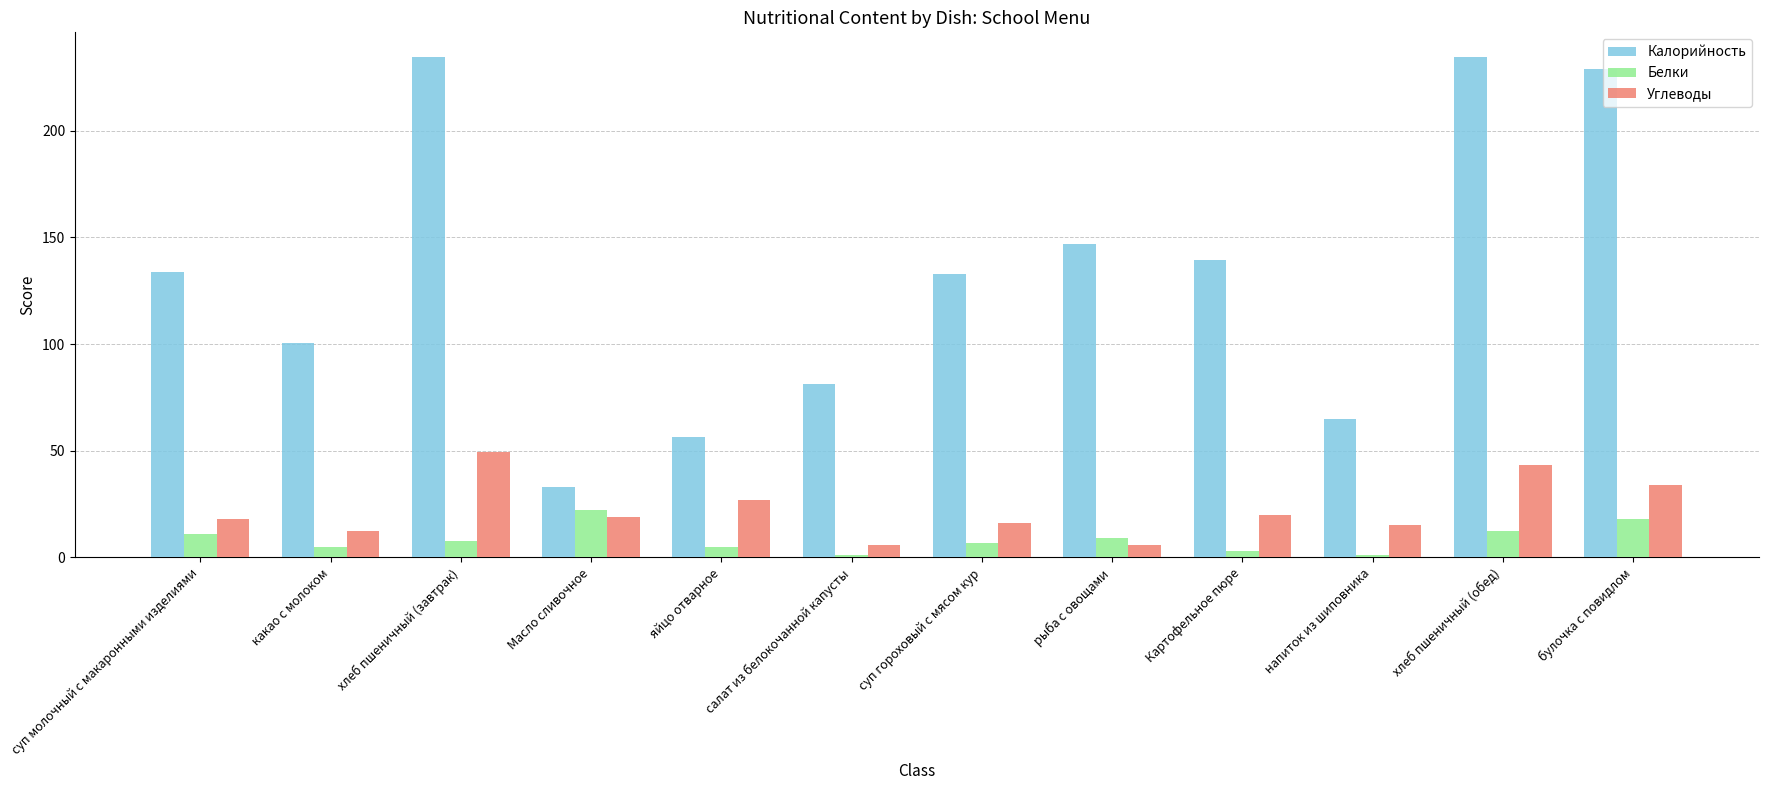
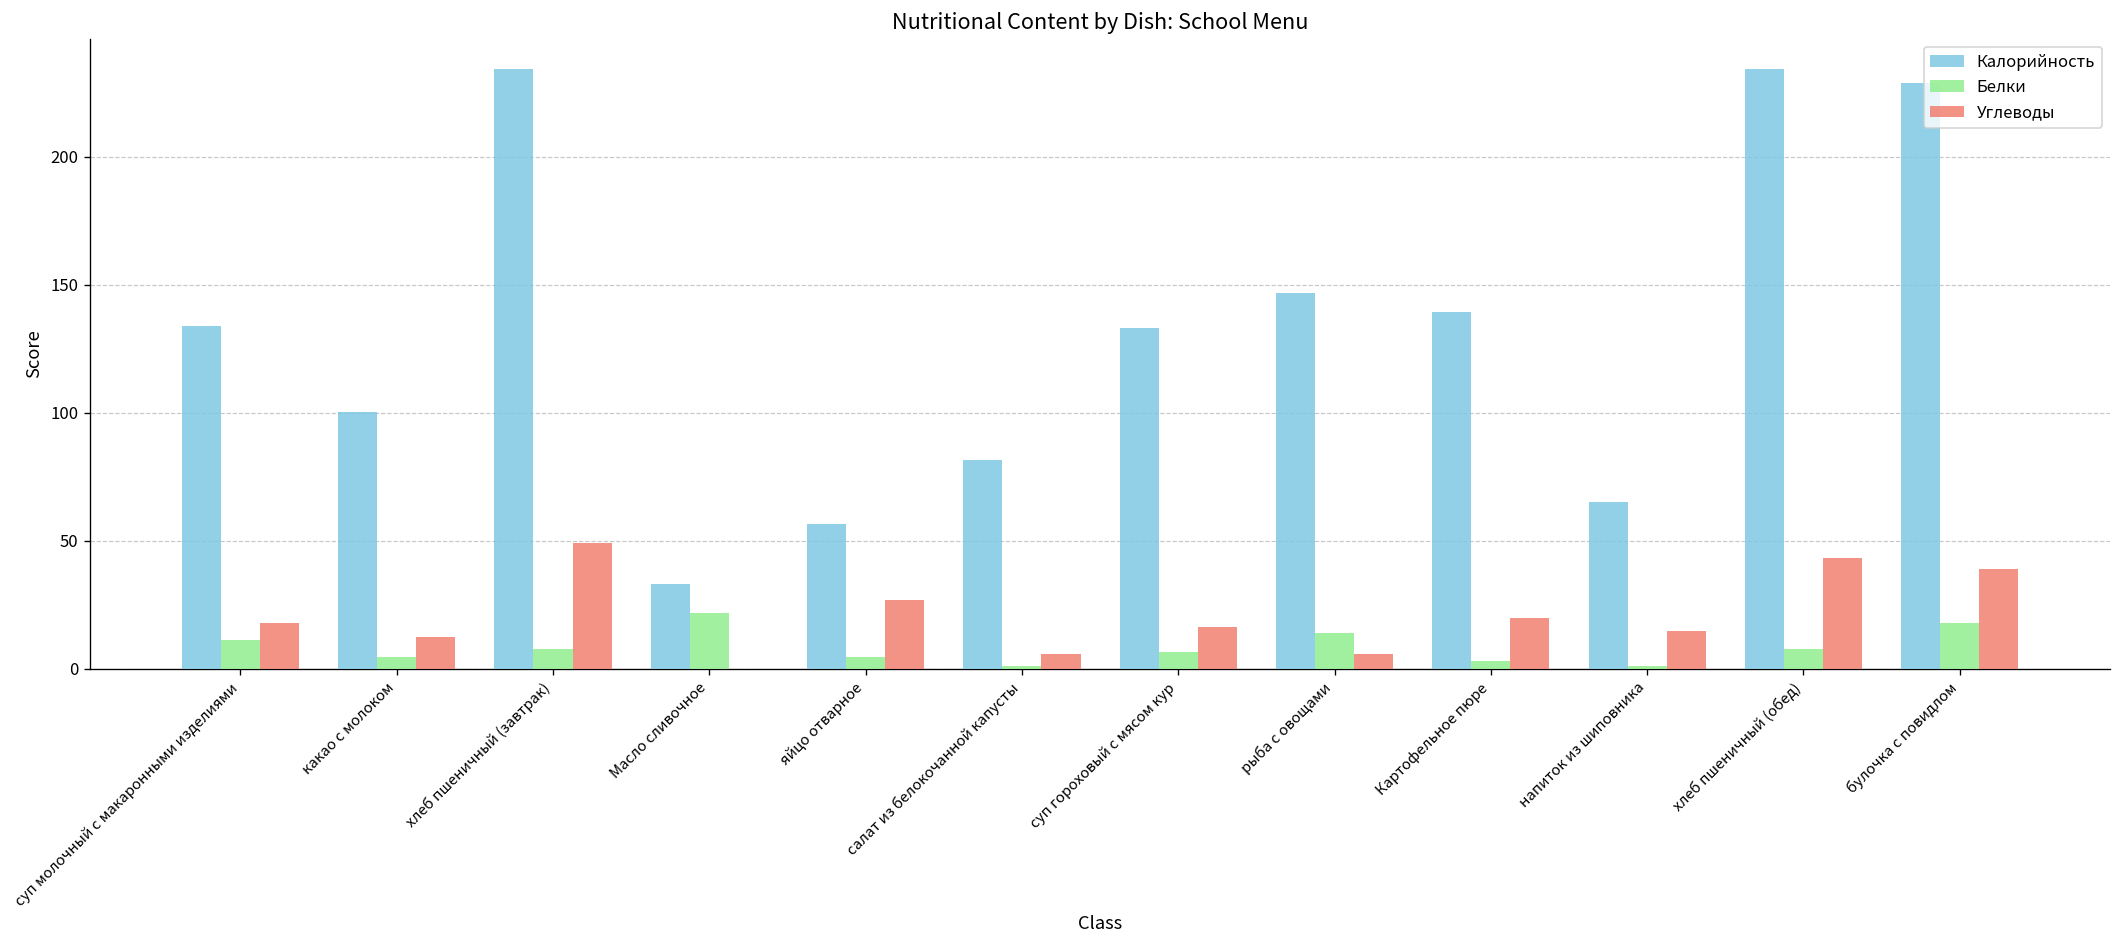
Углеводы, Масло сливочное: 19 -> 0
Белки, рыба с овощами: 9 -> 14
Белки, хлеб пшеничный (обед): 13 -> 8
Углеводы, булочка с повидлом: 34 -> 39
